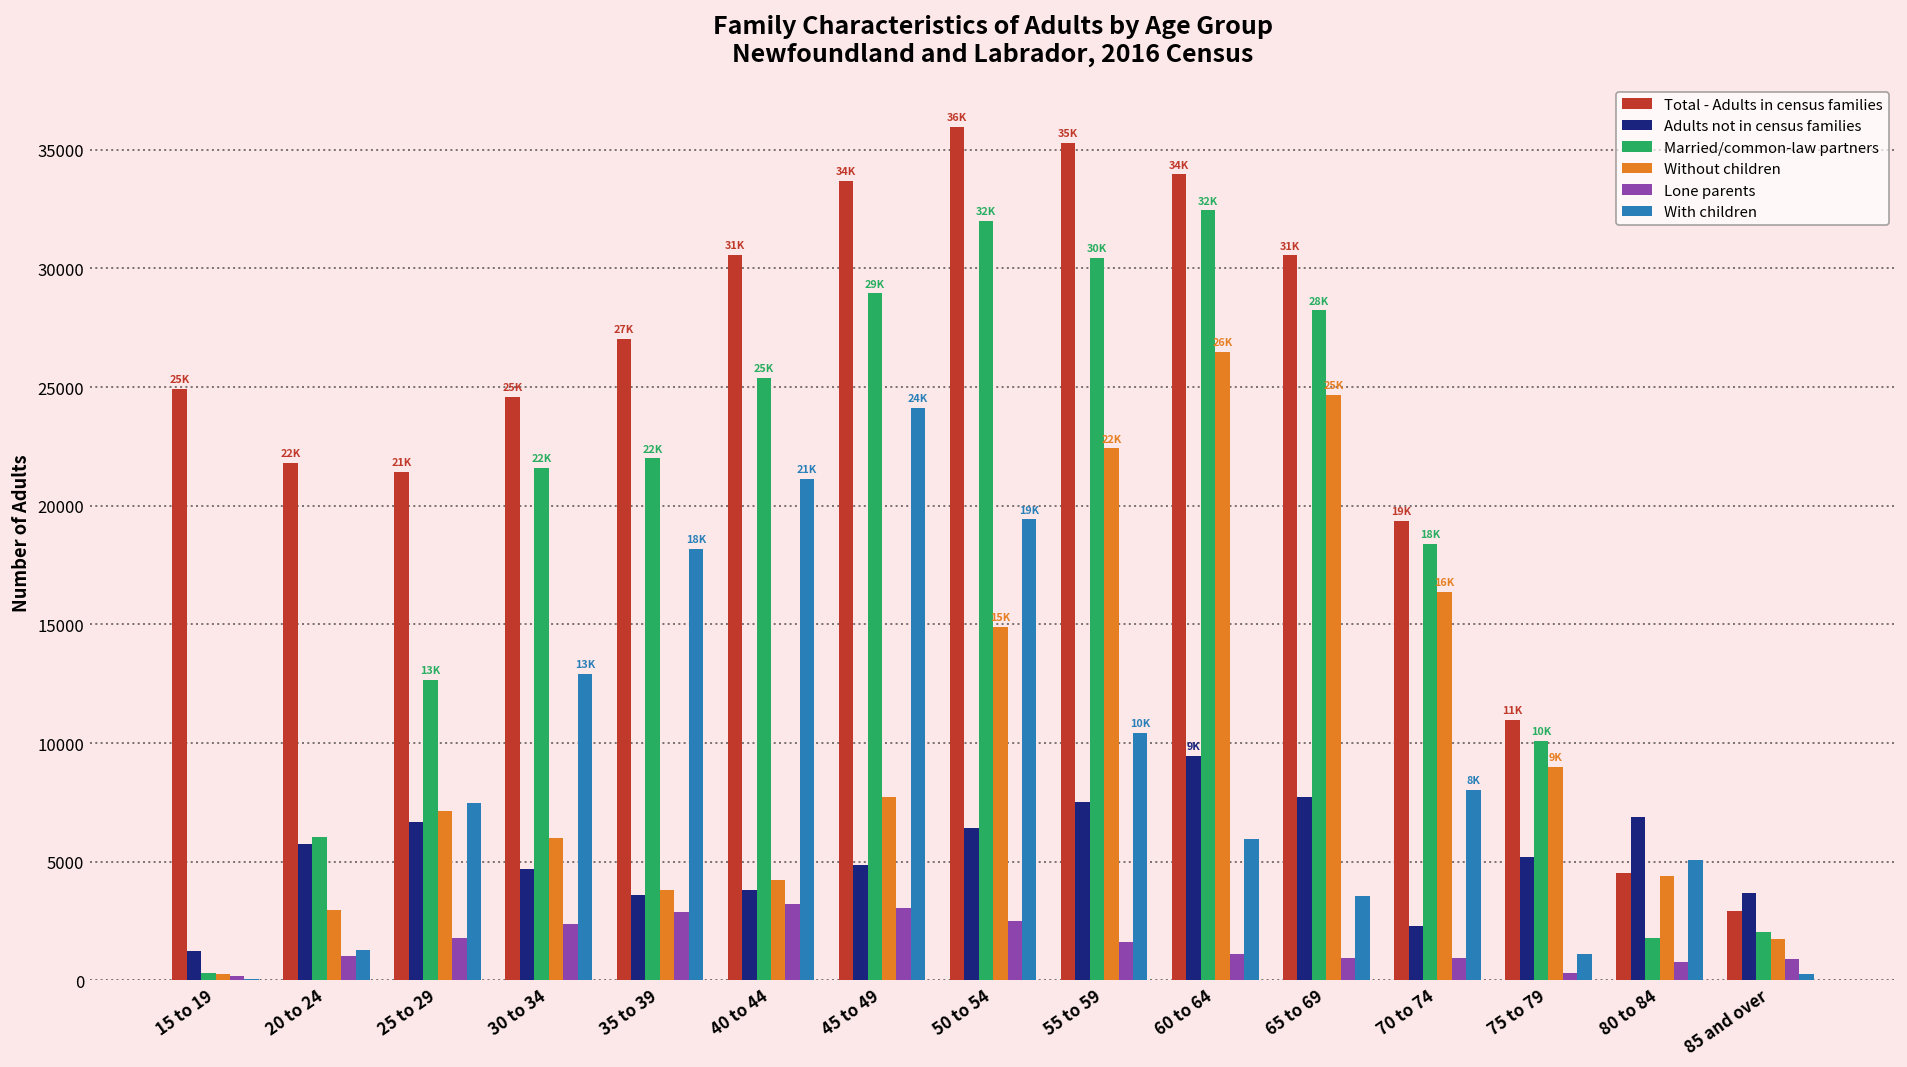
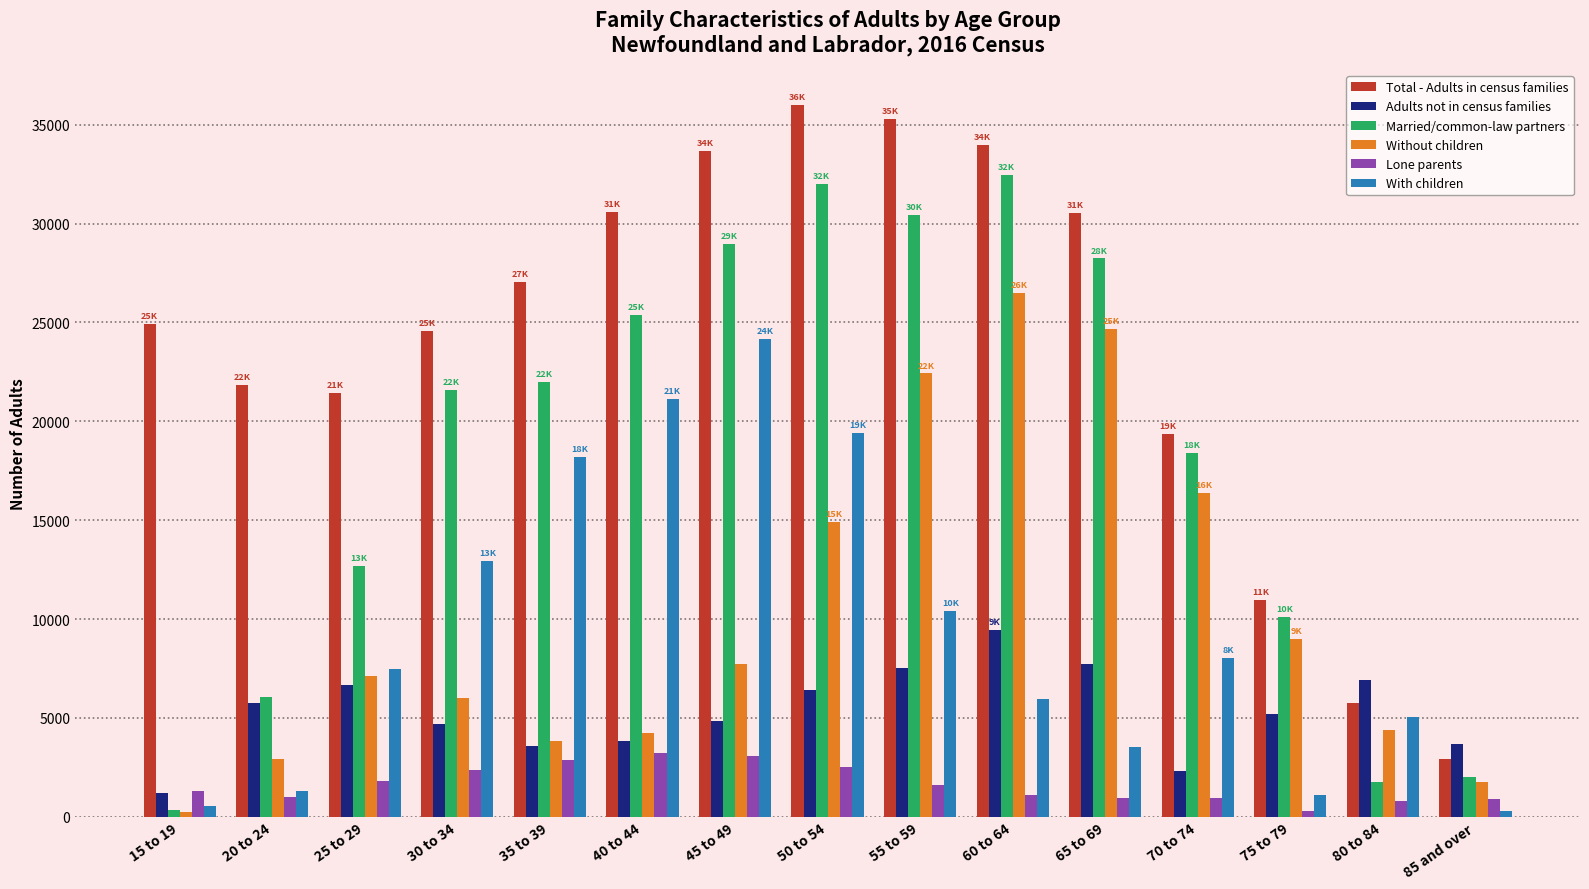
Lone parents, 15 to 19: 200 -> 1300
With children, 15 to 19: 100 -> 500
Total - Adults in census families, 80 to 84: 4500 -> 5800
